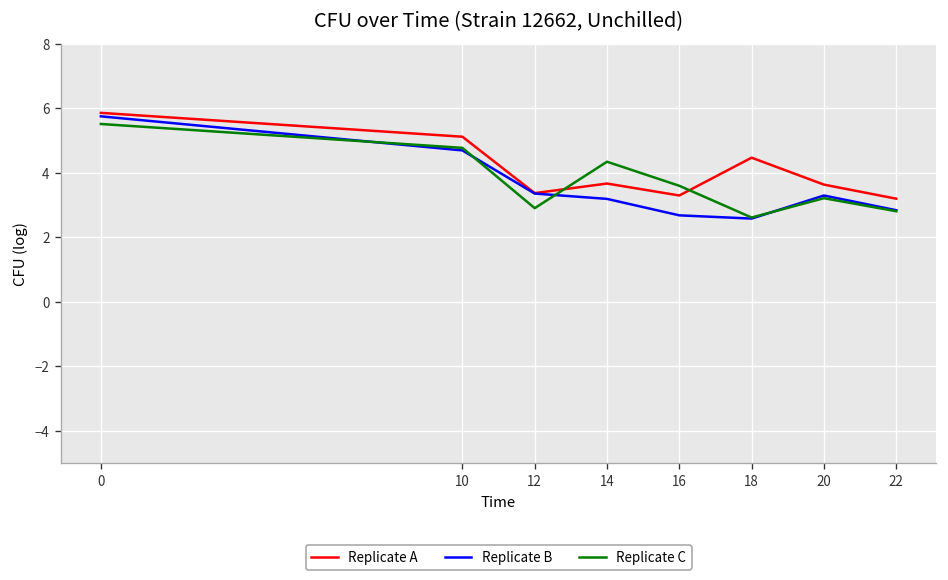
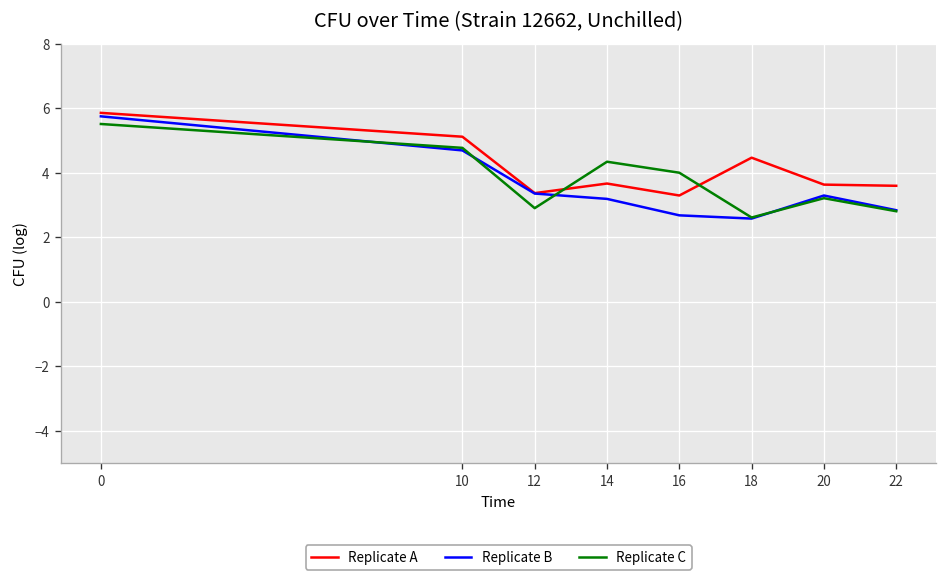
Replicate C, 16: 3.6 -> 4.0
Replicate A, 22: 3.2 -> 3.6
